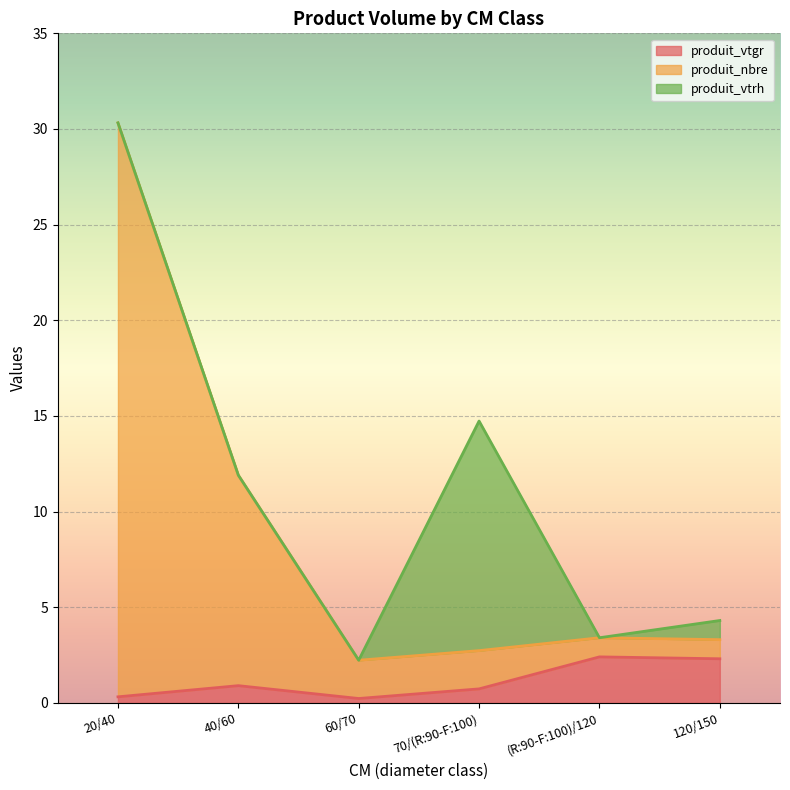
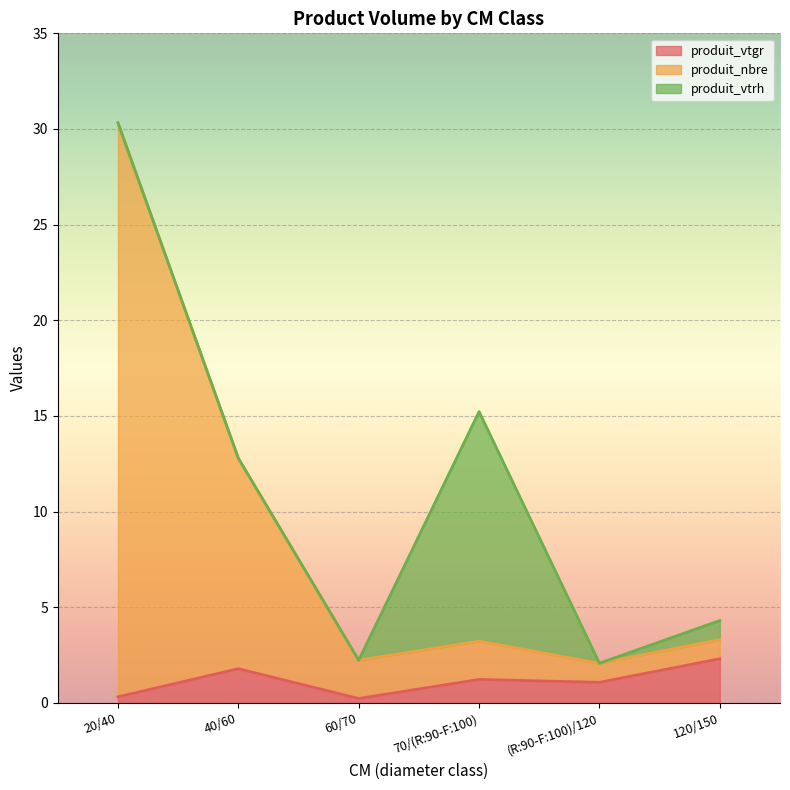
produit_vtgr, 40/60: 0.9 -> 1.8
produit_vtgr, 70/(R:90-F:100): 0.7 -> 1.2
produit_vtgr, (R:90-F:100)/120: 2.4 -> 1.1
